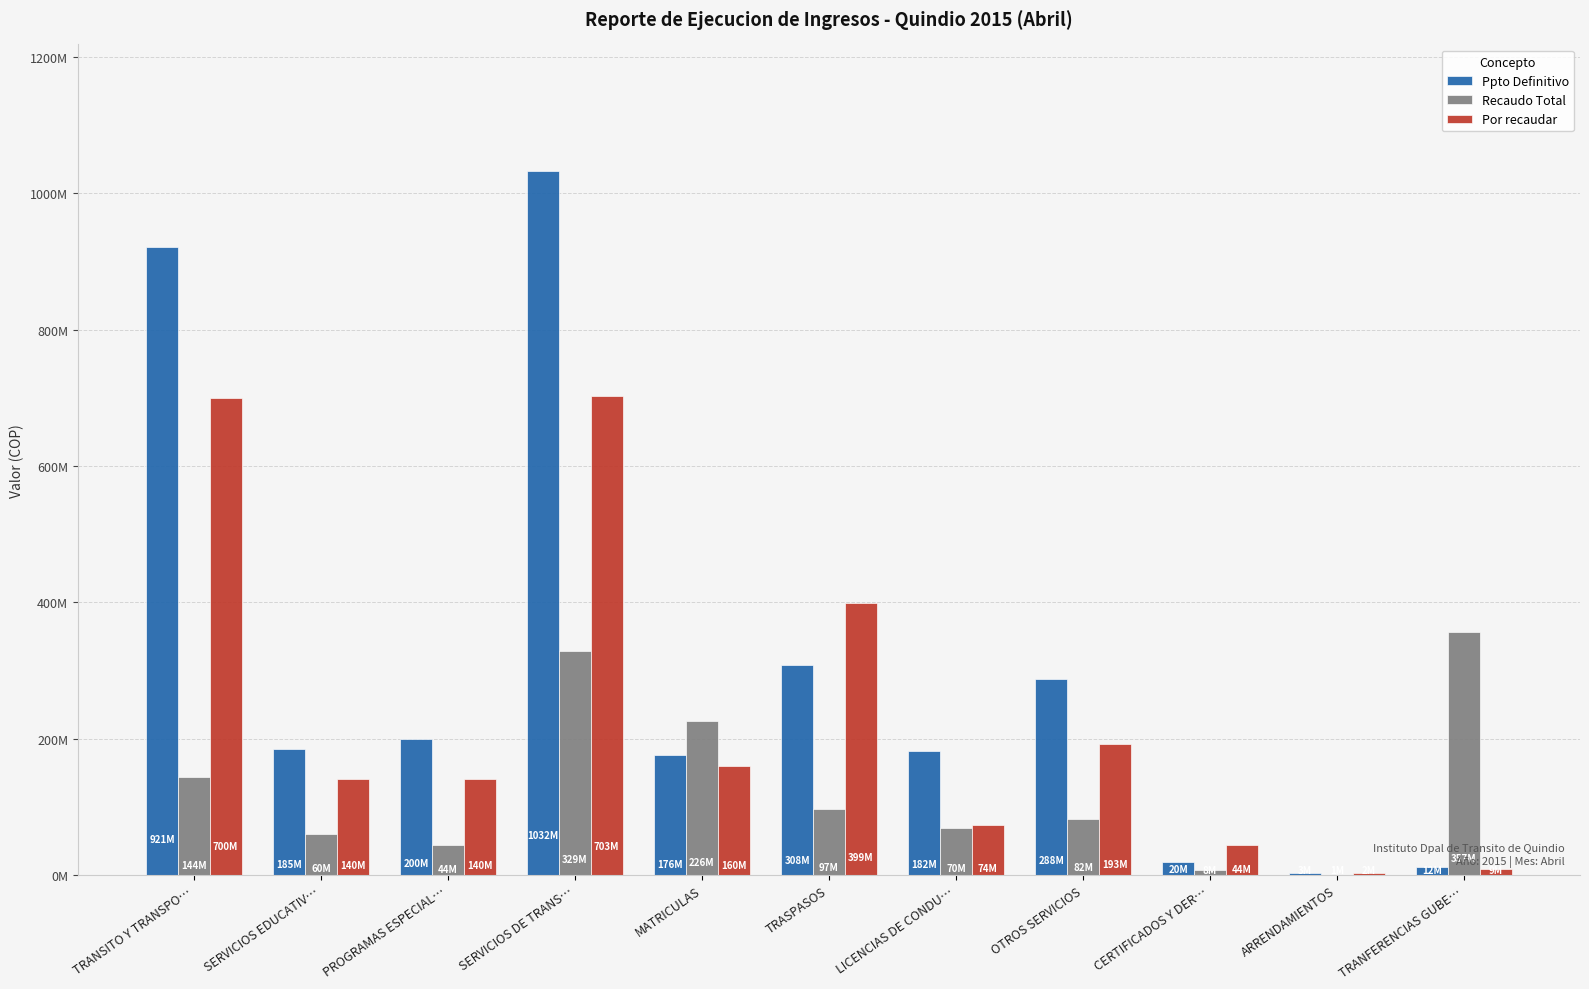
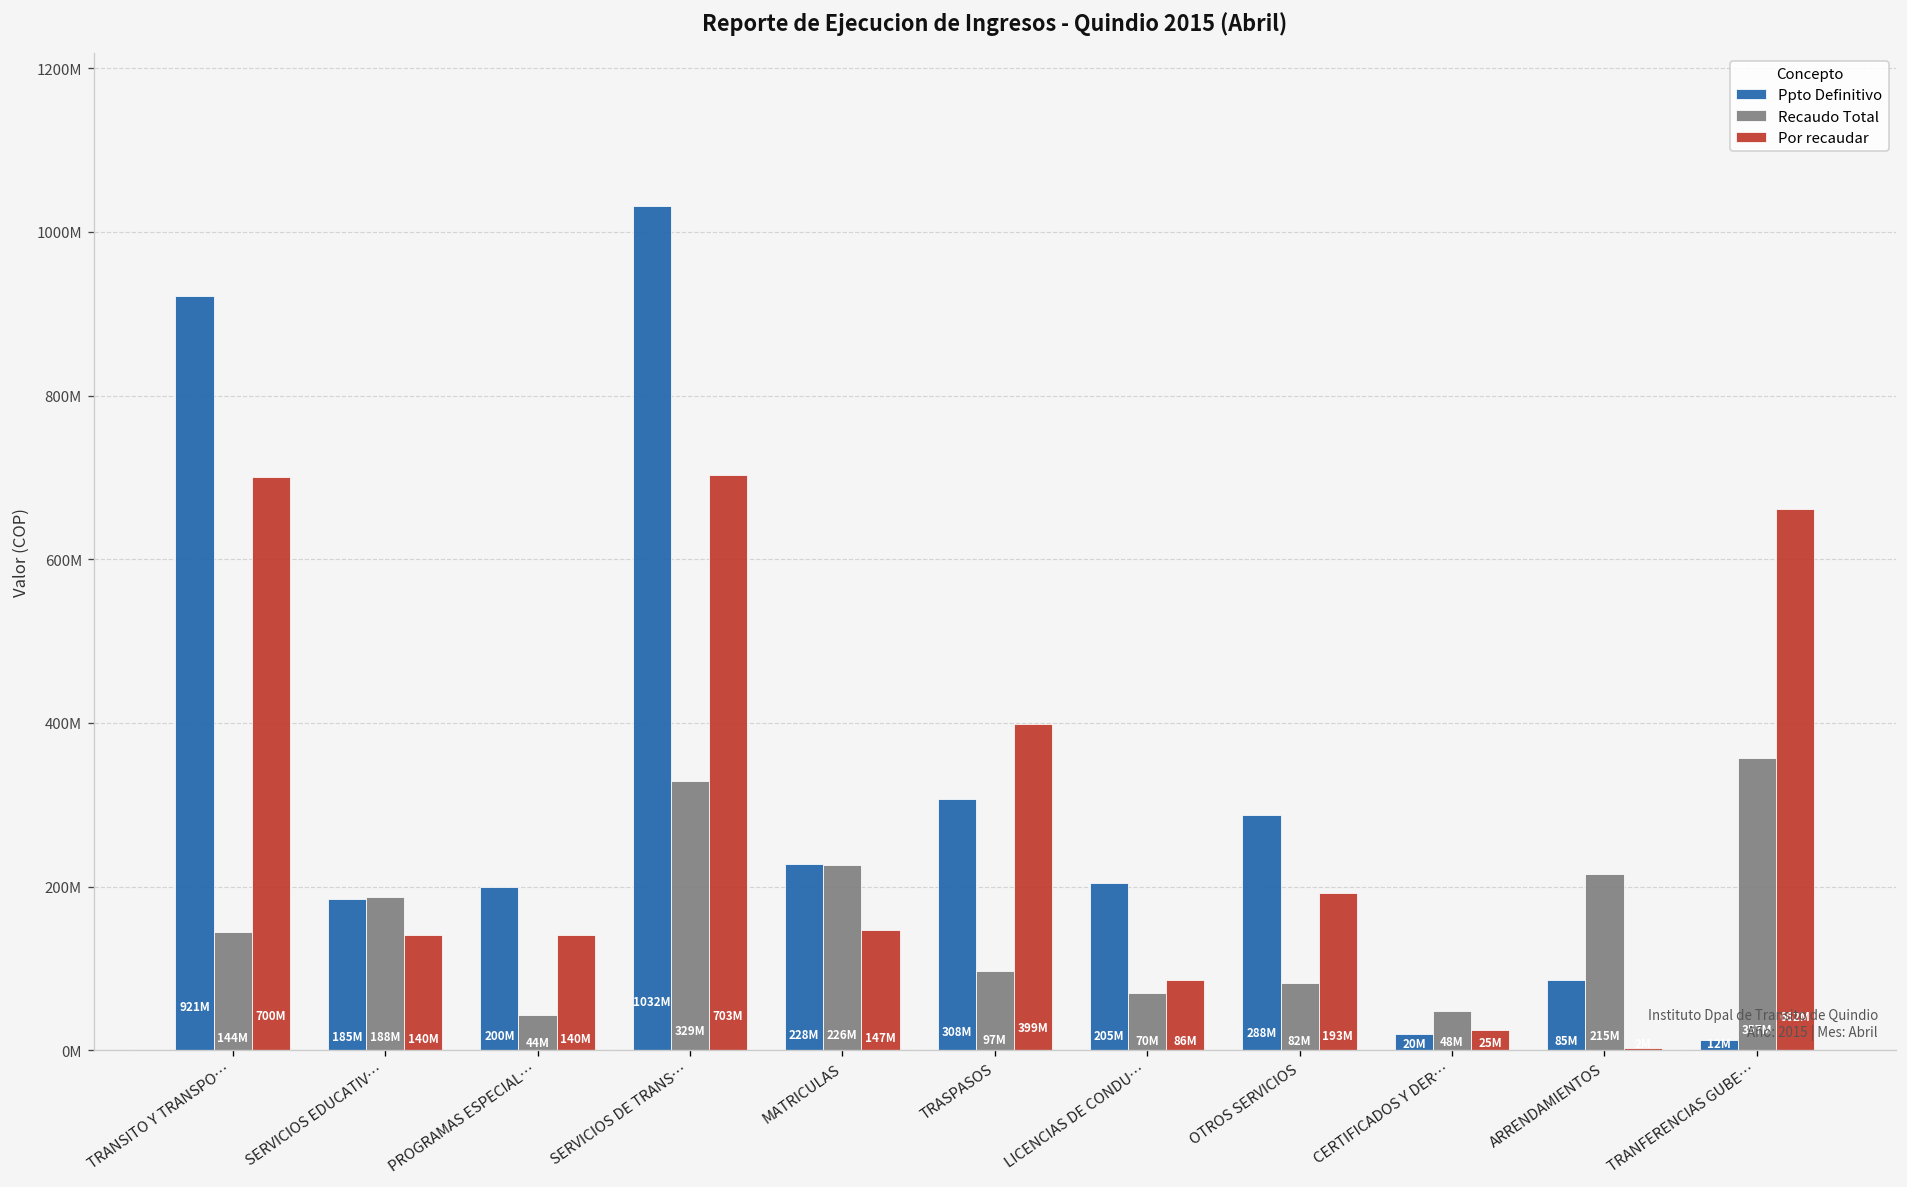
Recaudo Total, SERVICIOS EDUCATIV…: 60M -> 188M
Ppto Definitivo, MATRICULAS: 176M -> 228M
Por recaudar, MATRICULAS: 160M -> 147M
Ppto Definitivo, LICENCIAS DE CONDU…: 182M -> 205M
Por recaudar, LICENCIAS DE CONDU…: 74M -> 86M
Recaudo Total, CERTIFICADOS Y DER…: 10000000 -> 50000000
Por recaudar, CERTIFICADOS Y DER…: 44M -> 25M
Ppto Definitivo, ARRENDAMIENTOS: 0 -> 90000000
Recaudo Total, ARRENDAMIENTOS: 0 -> 220000000
Por recaudar, TRANFERENCIAS GUBE…: 10000000 -> 660000000
